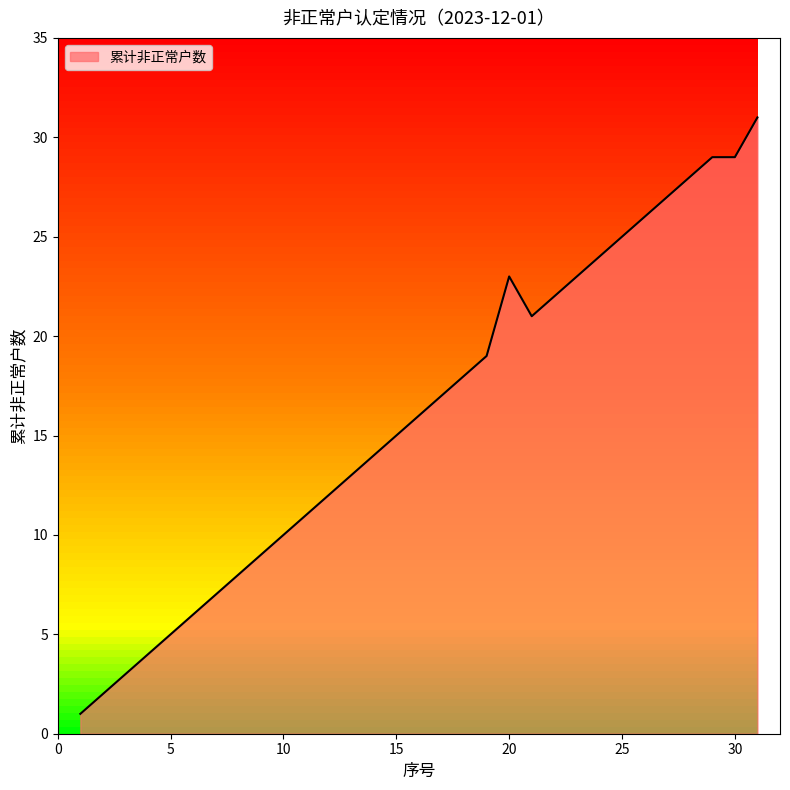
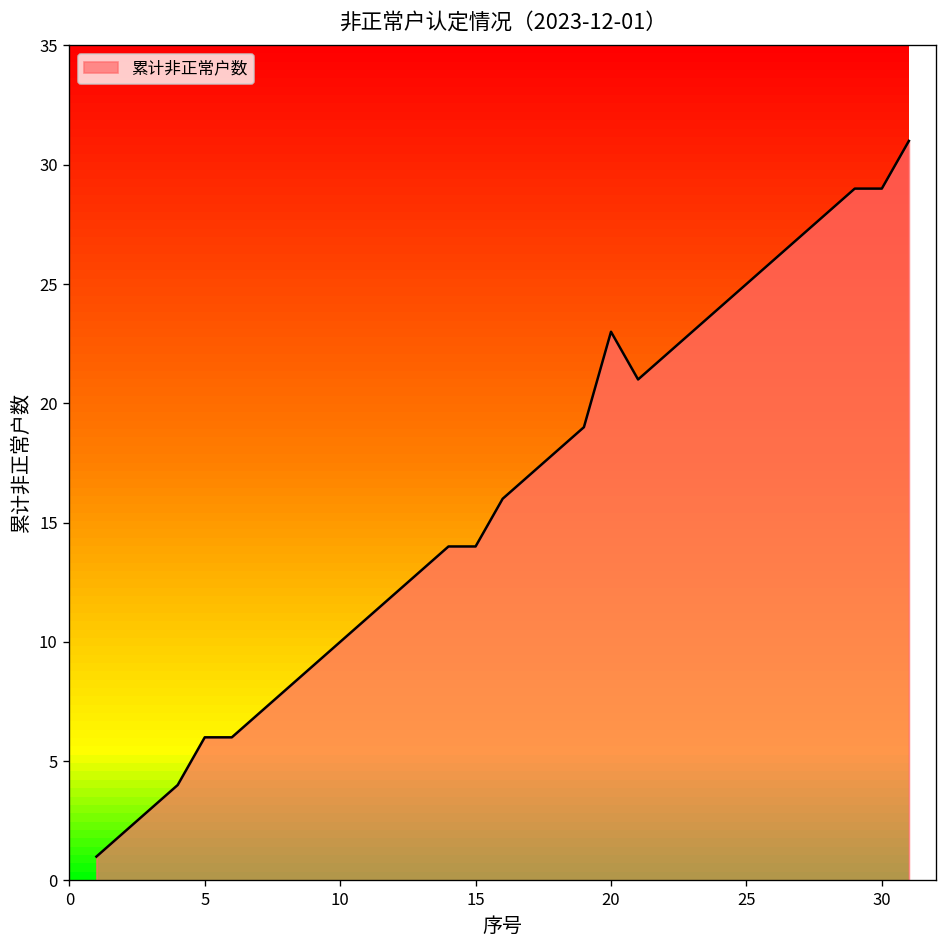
5: 5 -> 6
15: 15 -> 14
